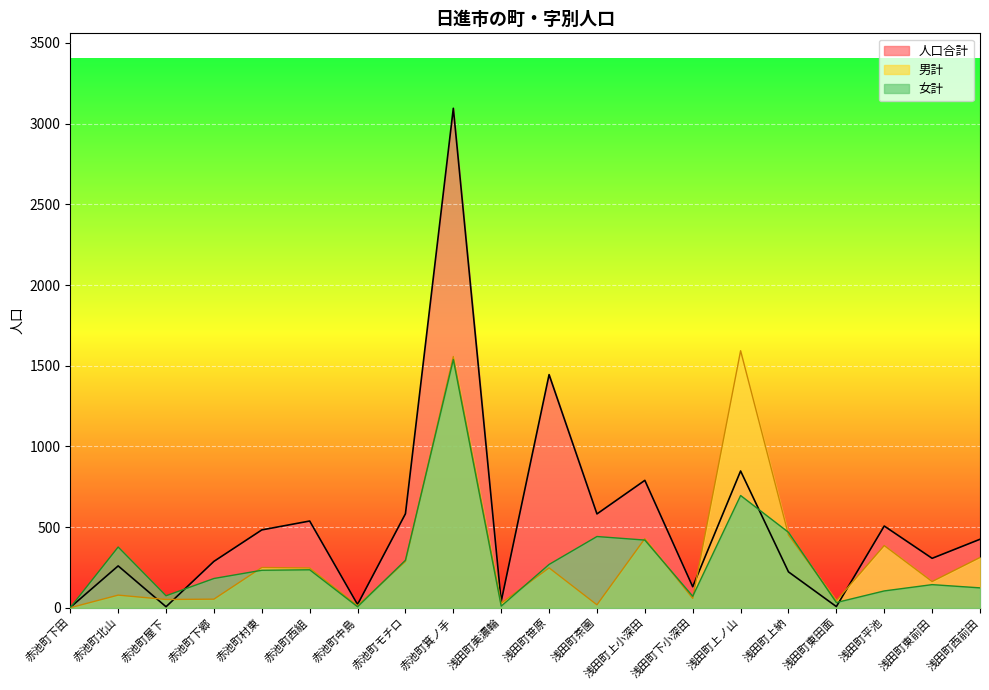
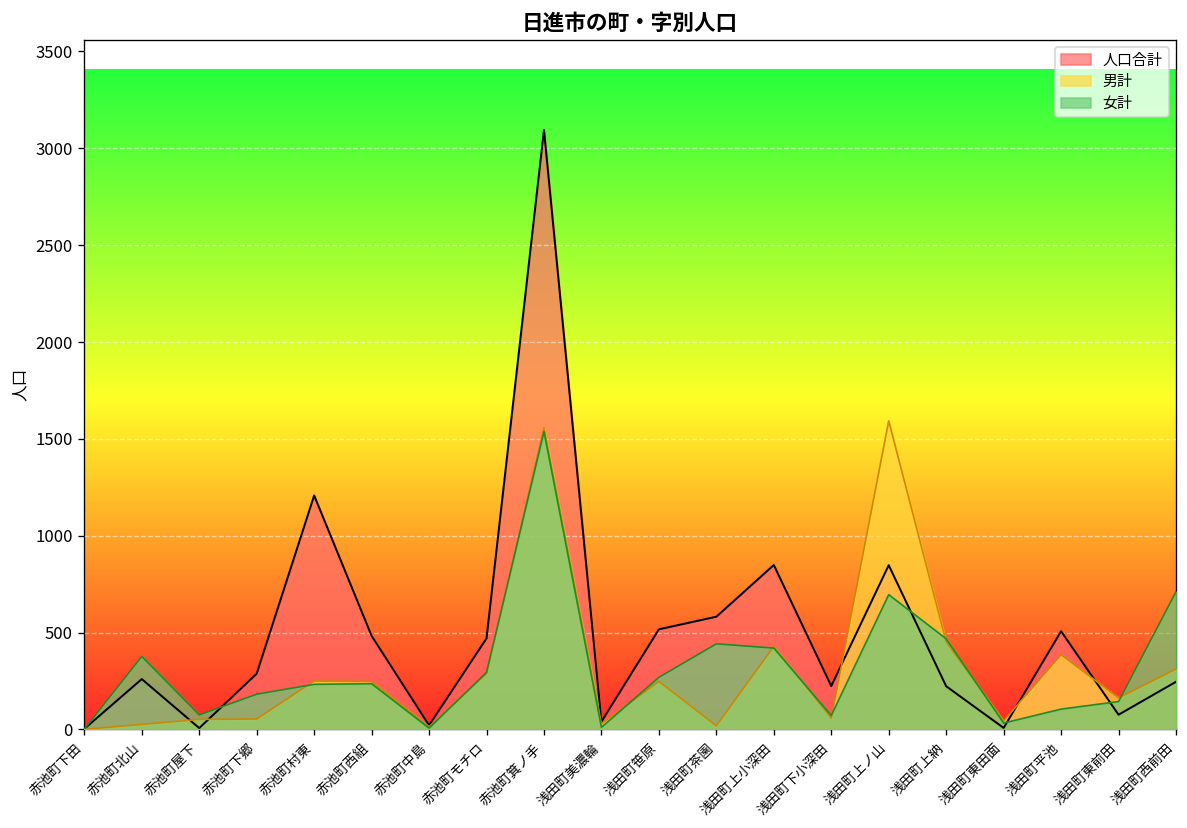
男計, 赤池町北山: 80 -> 30
人口合計, 赤池町村東: 480 -> 1210
人口合計, 赤池町西組: 540 -> 480
人口合計, 赤池町モチロ: 580 -> 470
人口合計, 浅田町笹原: 1450 -> 520
人口合計, 浅田町上小深田: 790 -> 850
人口合計, 浅田町下小深田: 130 -> 220
人口合計, 浅田町東前田: 310 -> 80
人口合計, 浅田町西前田: 430 -> 250
女計, 浅田町西前田: 120 -> 710
